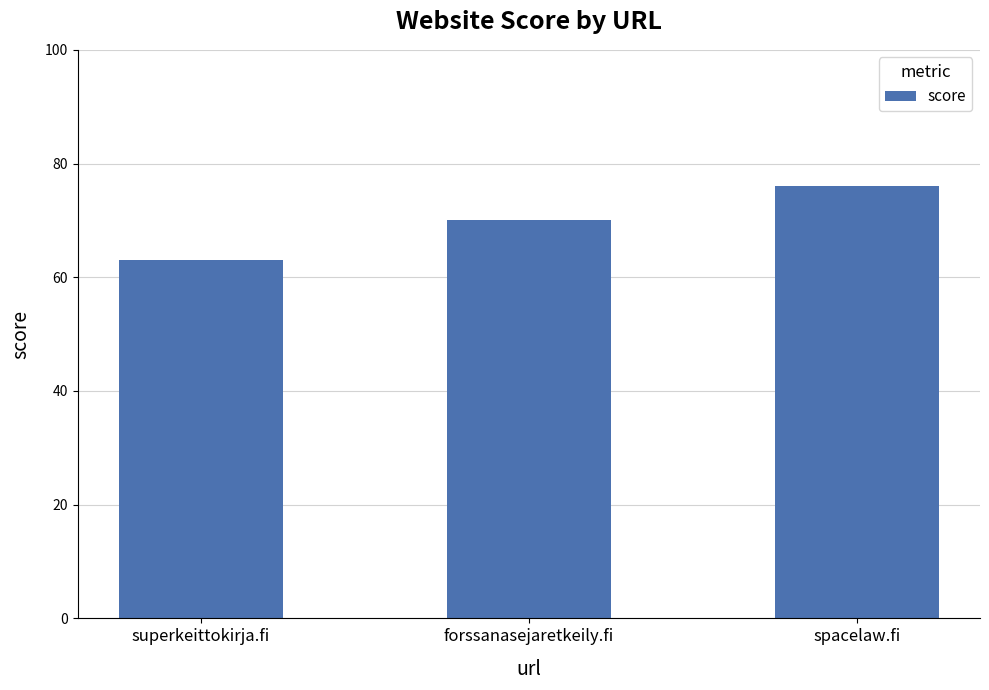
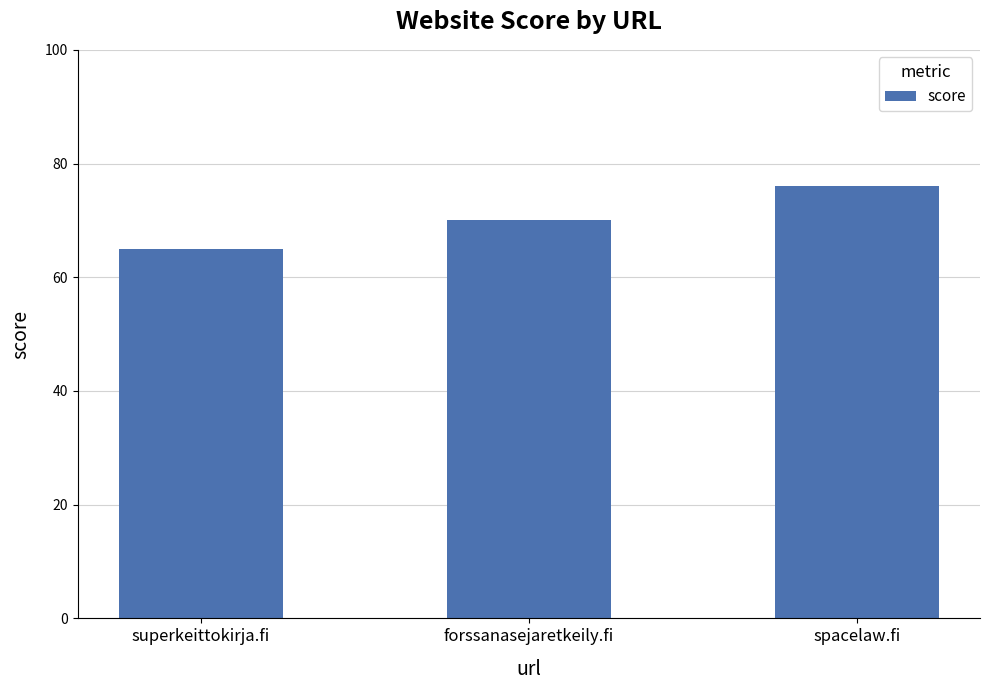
superkeittokirja.fi: 63 -> 65
